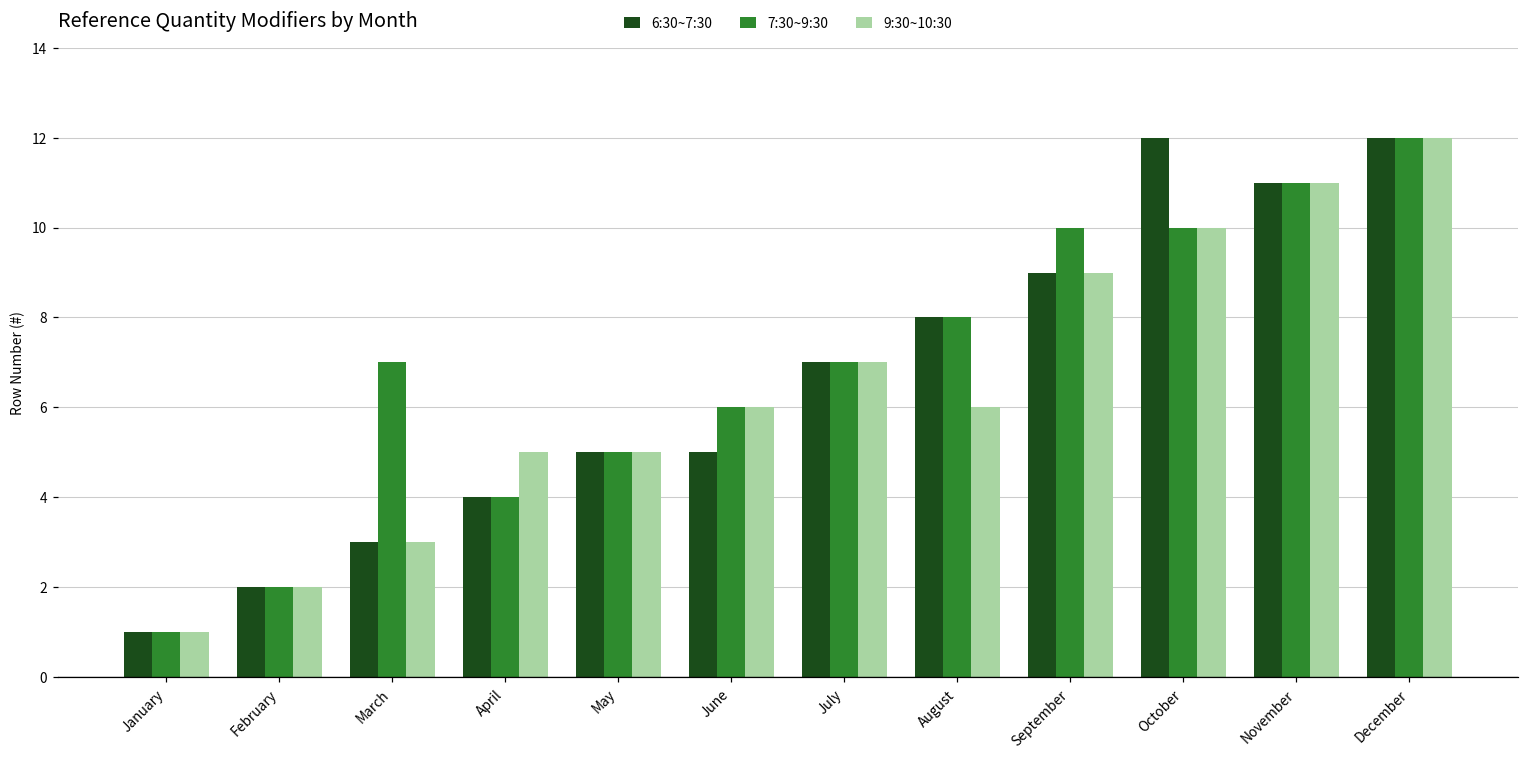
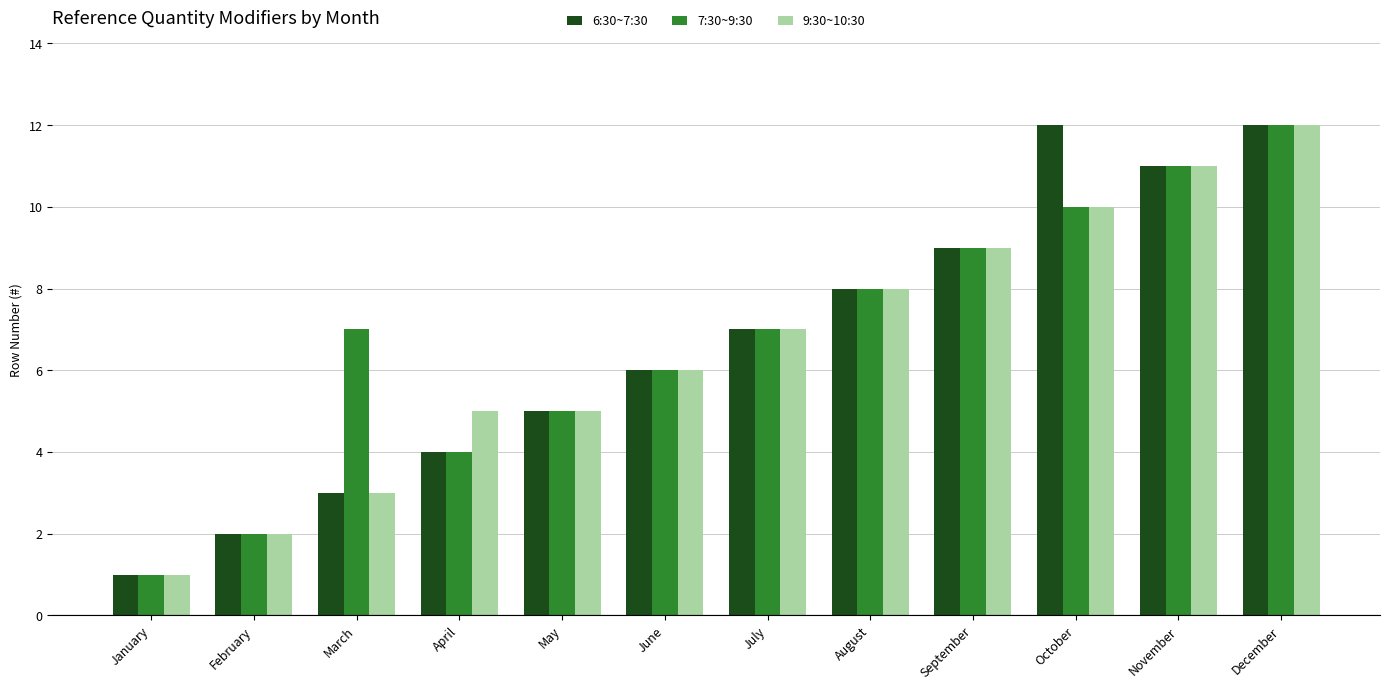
6:30~7:30, June: 5 -> 6
9:30~10:30, August: 6 -> 8
7:30~9:30, September: 10 -> 9
